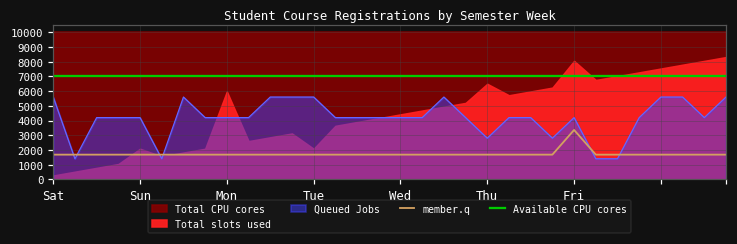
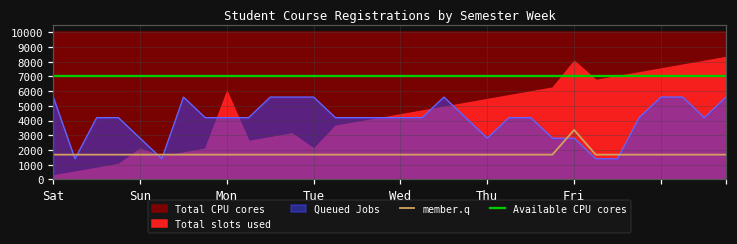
Queued Jobs, Sun: 4200 -> 2800
Total slots used, Thu: 6500 -> 5500
Queued Jobs, Fri: 4200 -> 2800
